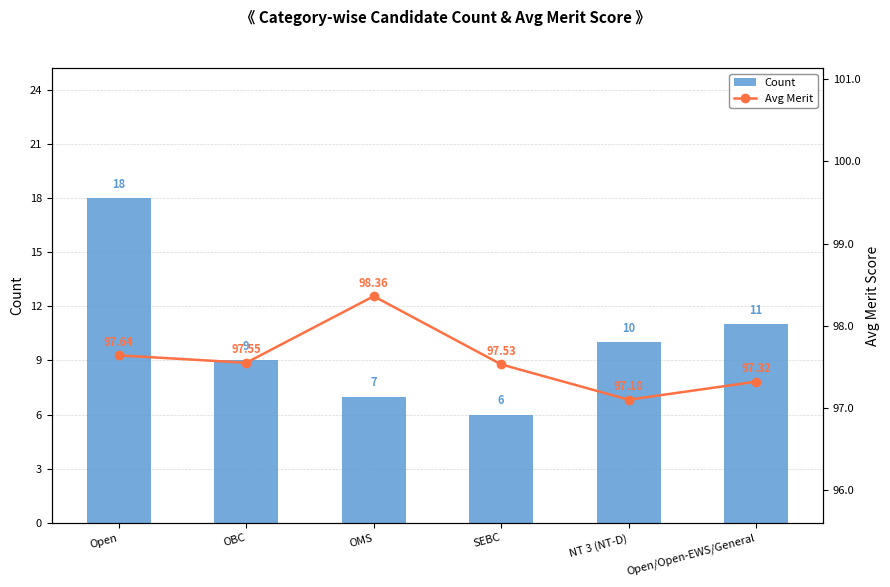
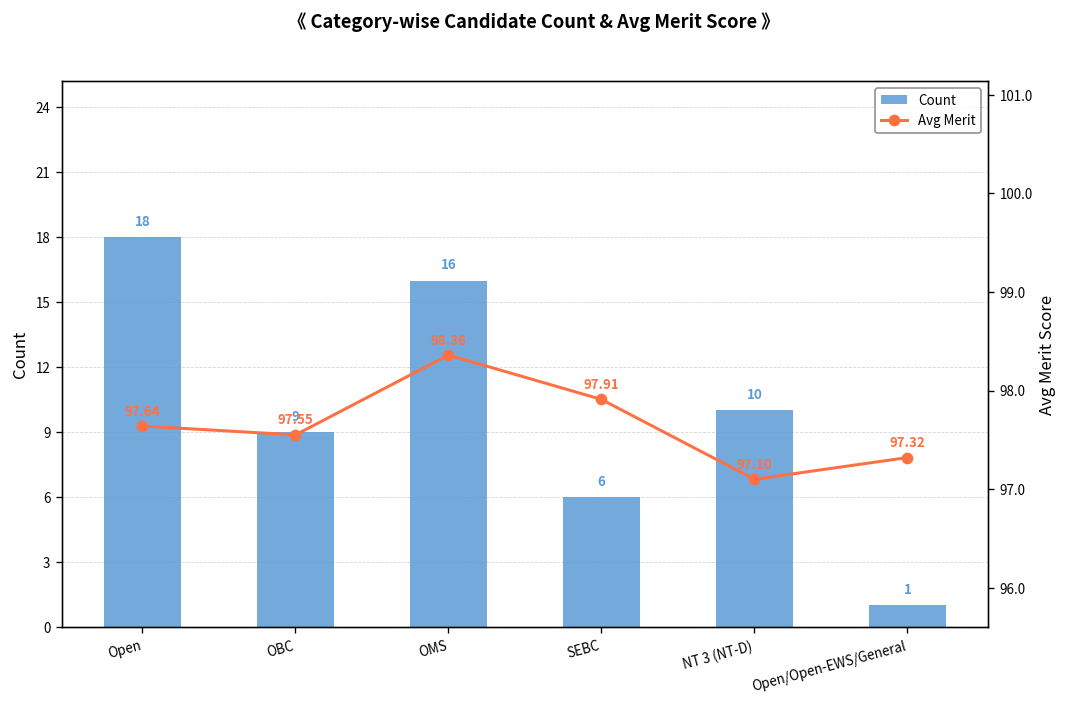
Count, OMS: 7 -> 16
Count, Open/Open-EWS/General: 11 -> 1
Avg Merit, SEBC: 97.53 -> 97.91
